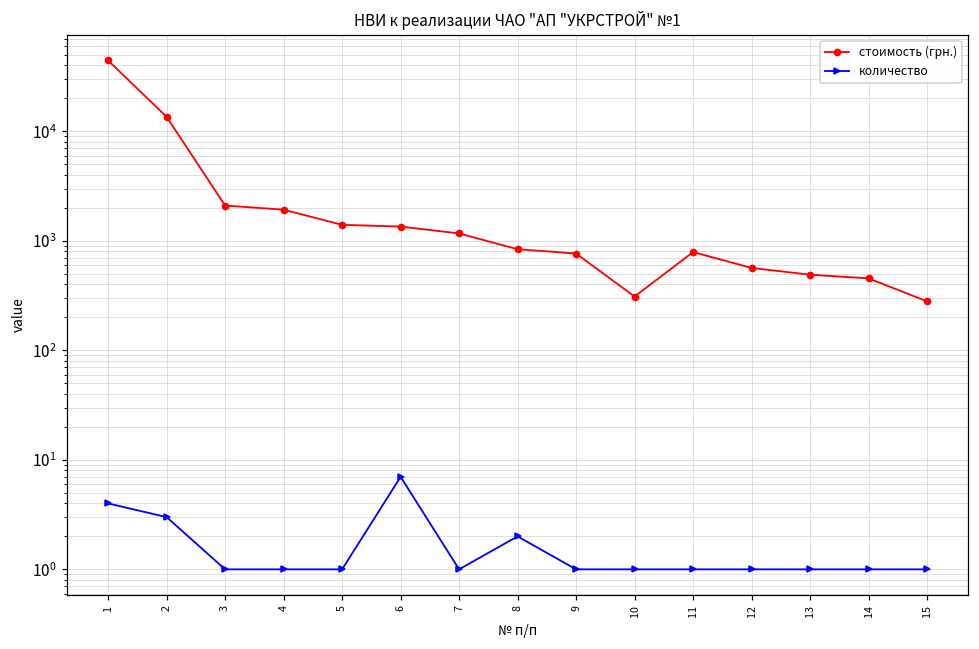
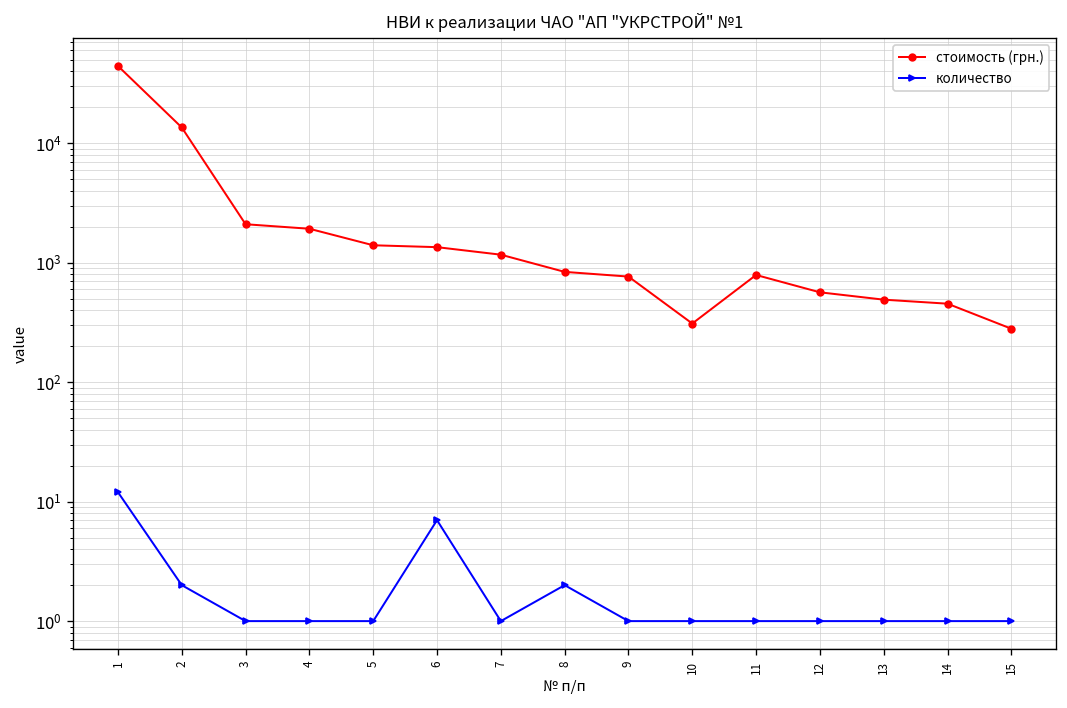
количество, 1: 4 -> 12
количество, 2: 3 -> 2
